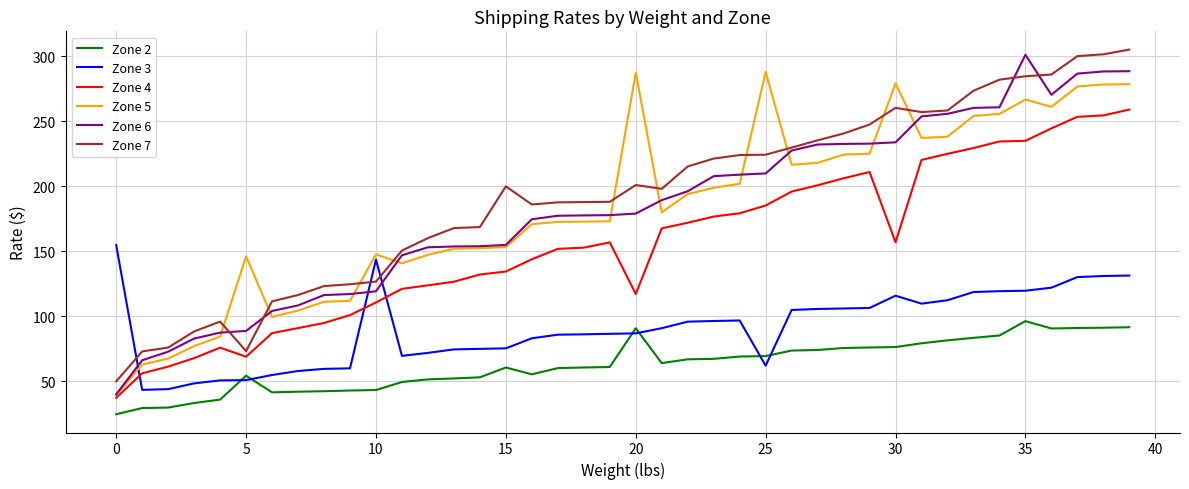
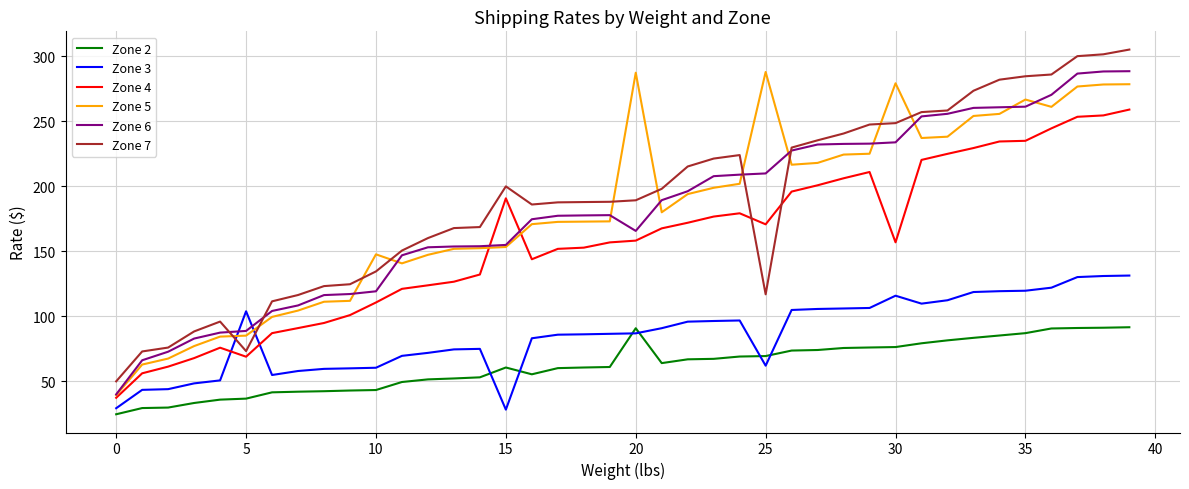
Zone 3, 0: 155 -> 29
Zone 2, 5: 54 -> 36
Zone 3, 5: 51 -> 104
Zone 5, 5: 146 -> 85
Zone 3, 10: 144 -> 60
Zone 7, 10: 127 -> 134
Zone 3, 15: 75 -> 28
Zone 4, 15: 134 -> 191
Zone 4, 20: 117 -> 158
Zone 6, 20: 179 -> 166
Zone 7, 20: 201 -> 189
Zone 4, 25: 185 -> 171
Zone 7, 25: 224 -> 117
Zone 7, 30: 260 -> 249
Zone 2, 35: 96 -> 87
Zone 6, 35: 301 -> 261
